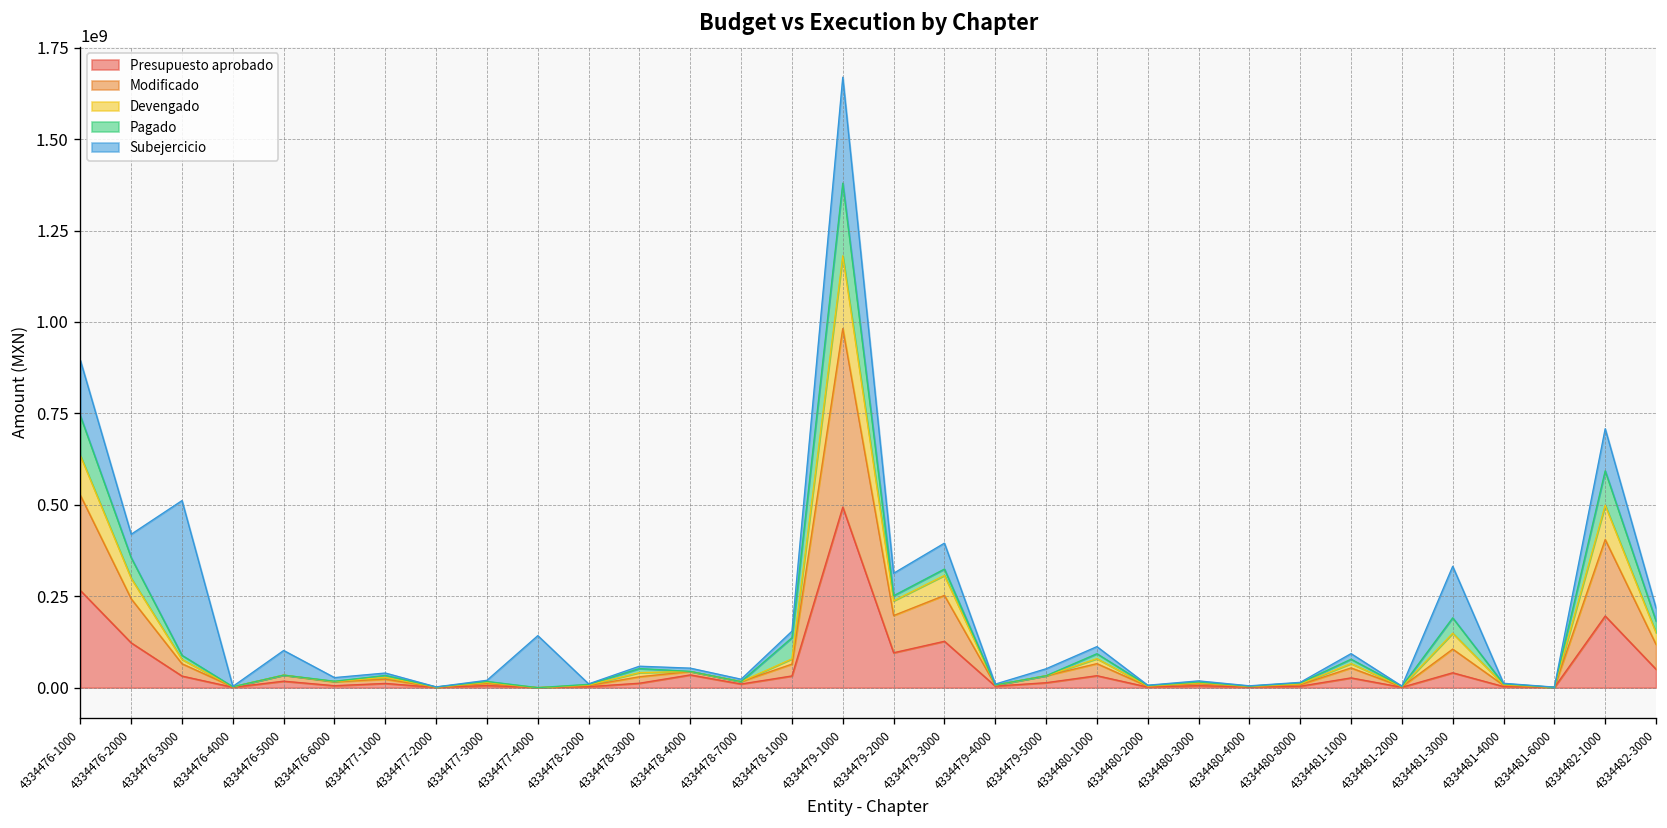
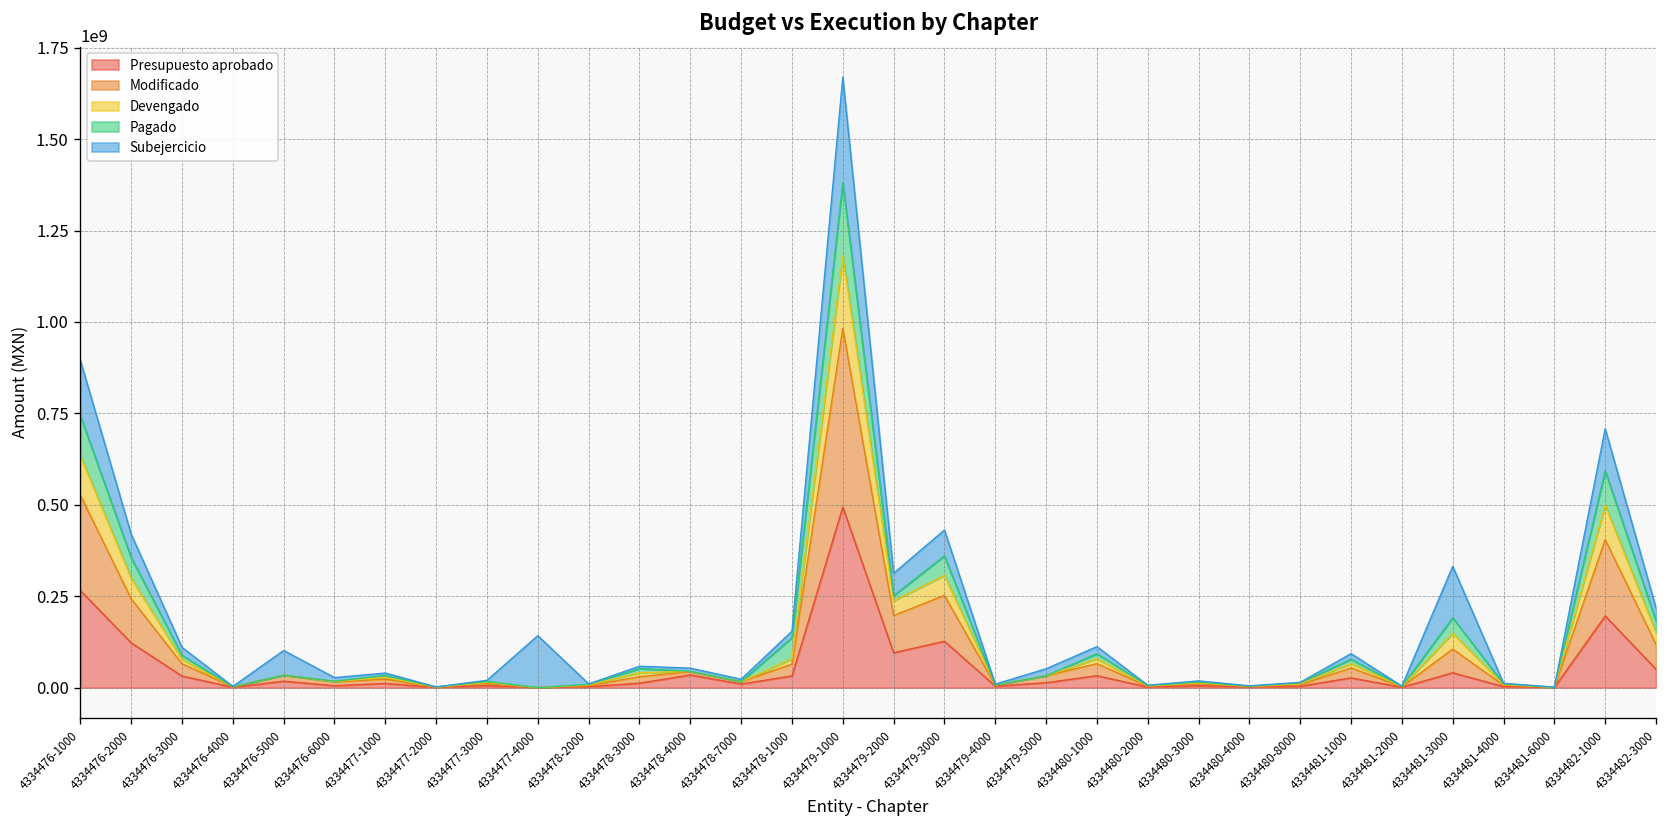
Subejercicio, 4334476-3000: 420000000 -> 20000000
Pagado, 4334479-3000: 20000000 -> 50000000
